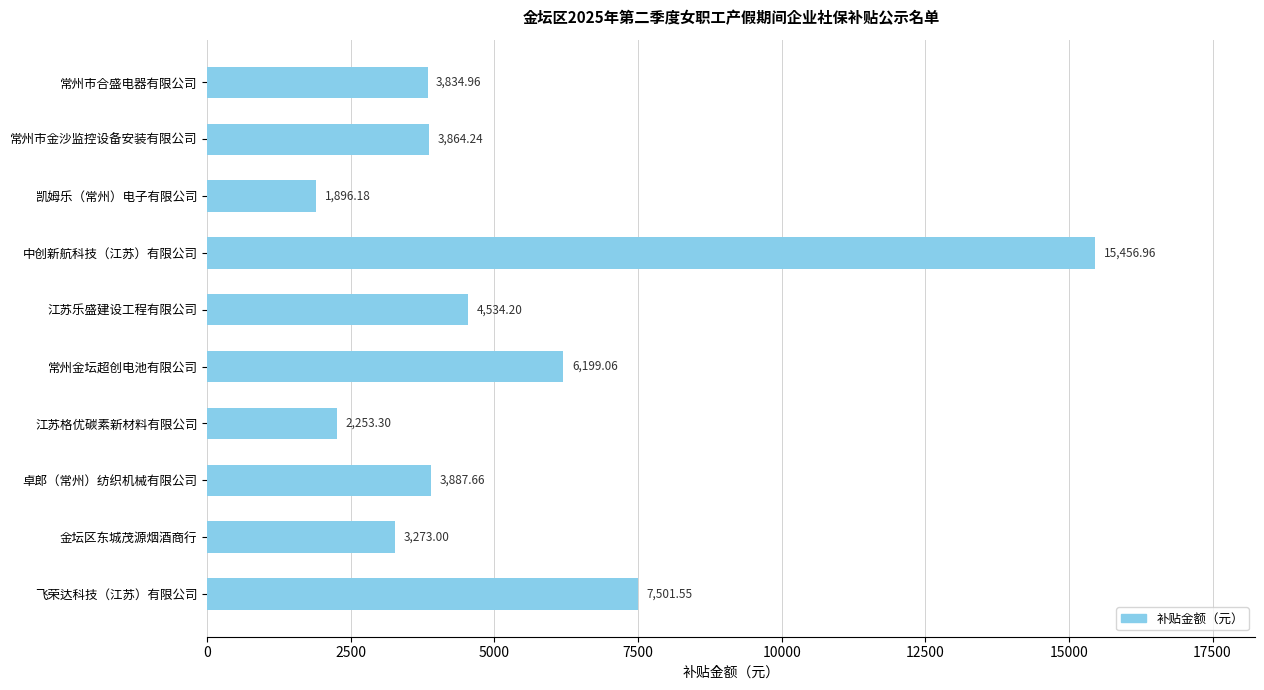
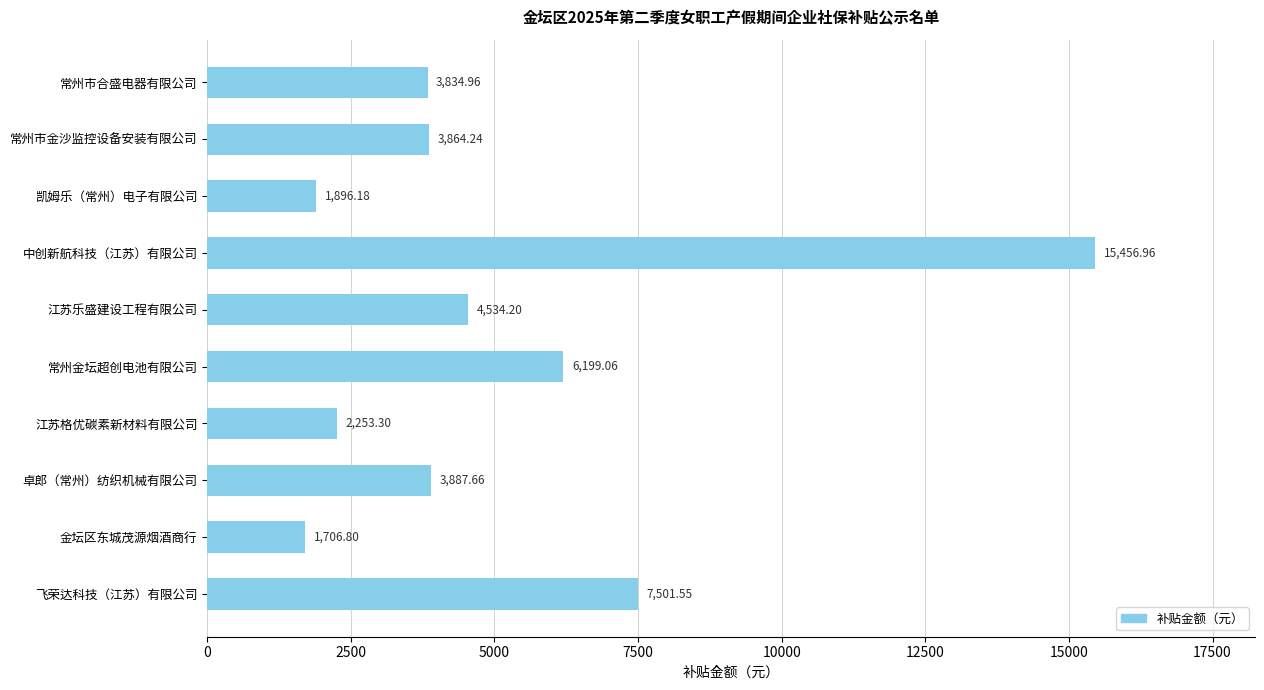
金坛区东城茂源烟酒商行: 3,273.00 -> 1,706.80
